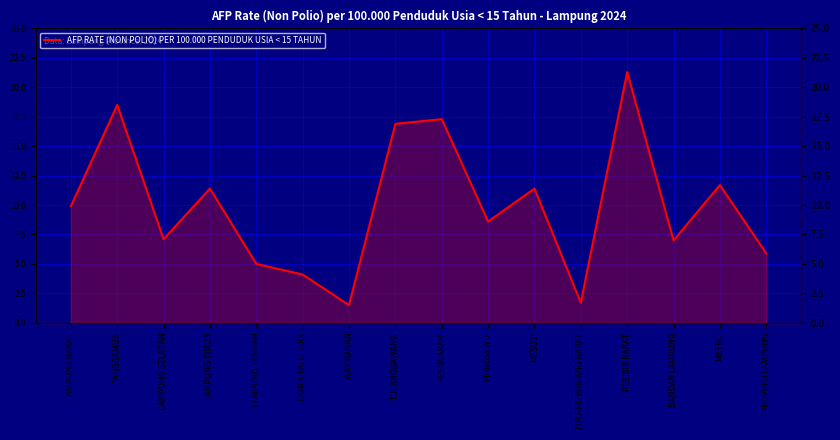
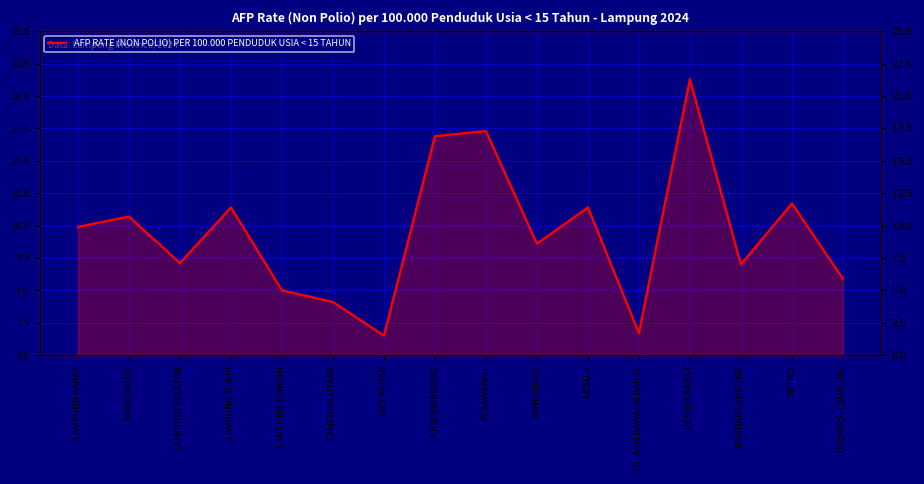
TANGGAMUS: 18.5 -> 10.7
